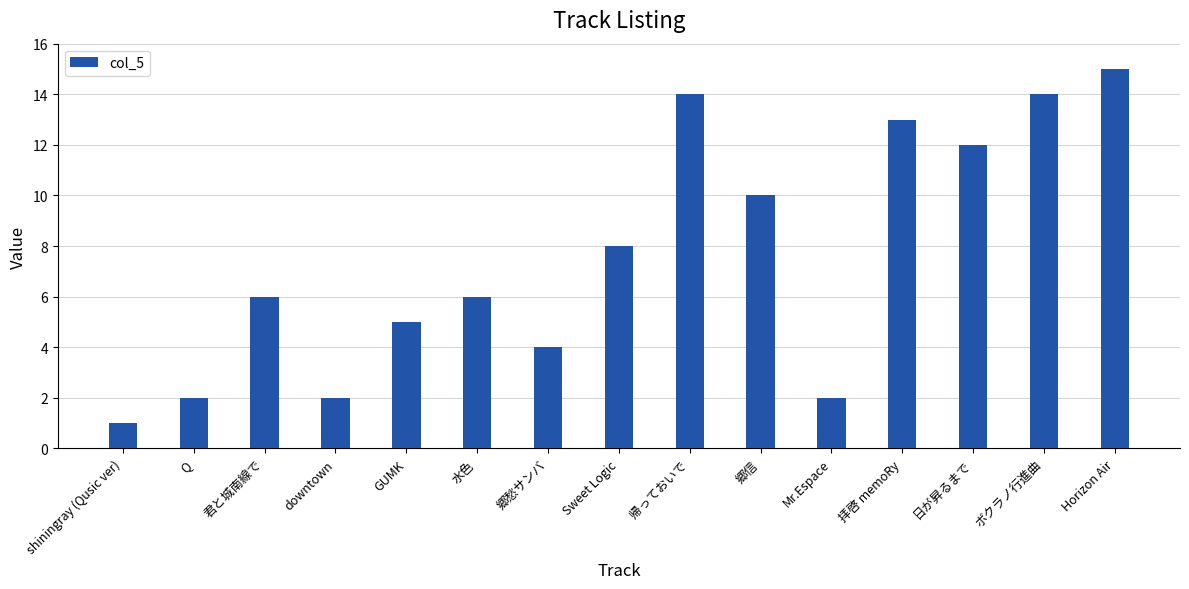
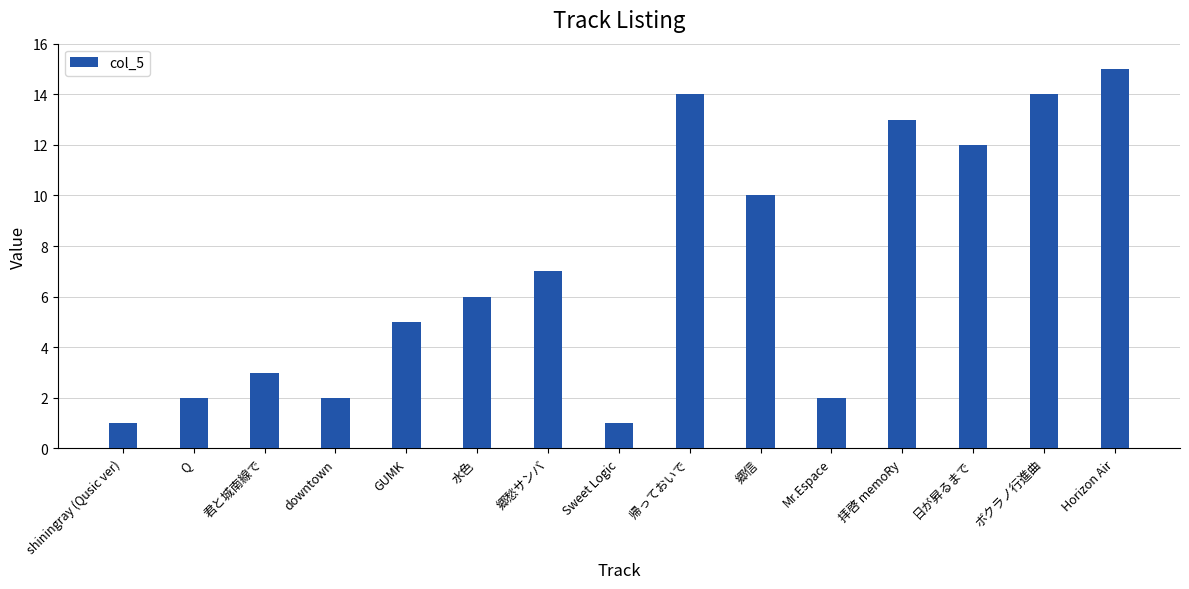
君と城南線で: 6 -> 3
郷愁サンバ: 4 -> 7
Sweet Logic: 8 -> 1
